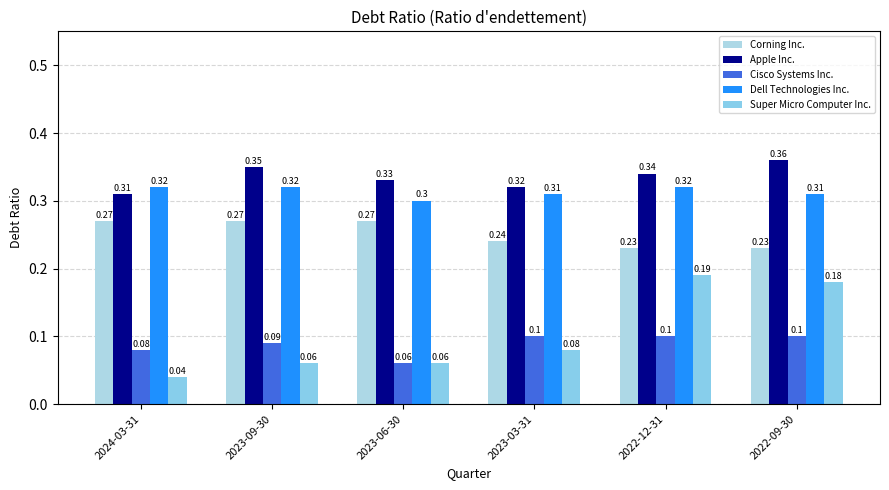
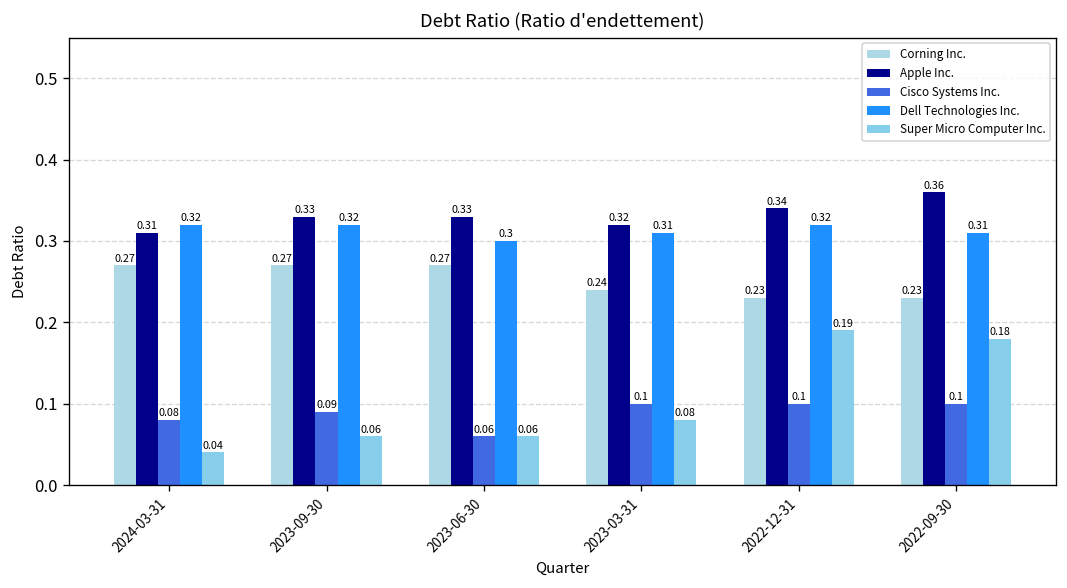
Apple Inc., 2023-09-30: 0.35 -> 0.33
